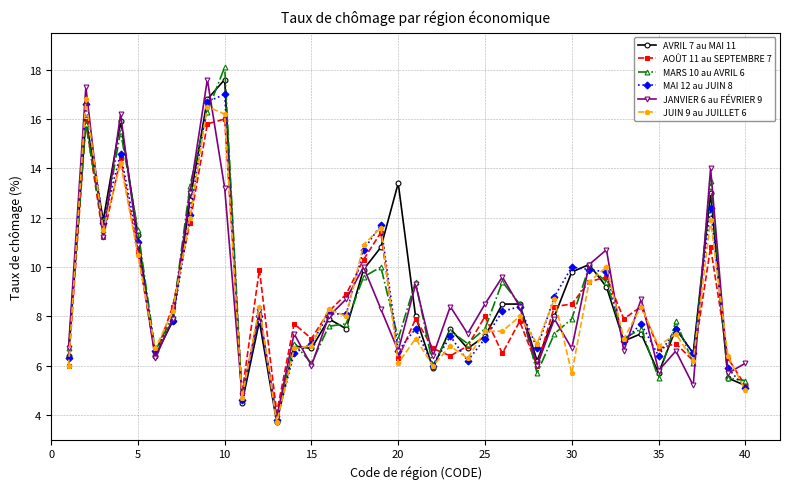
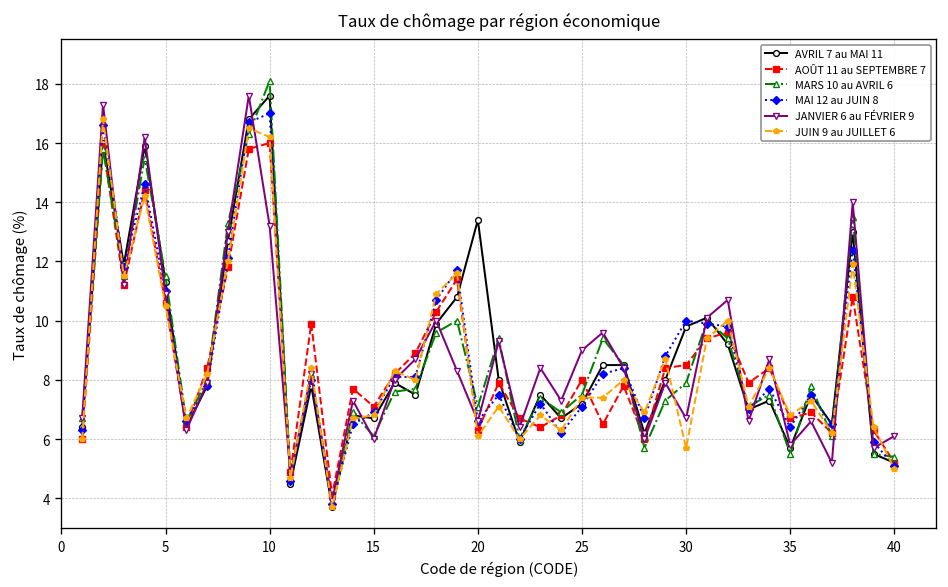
JANVIER 6 au FÉVRIER 9, 25: 8.5 -> 9.0
